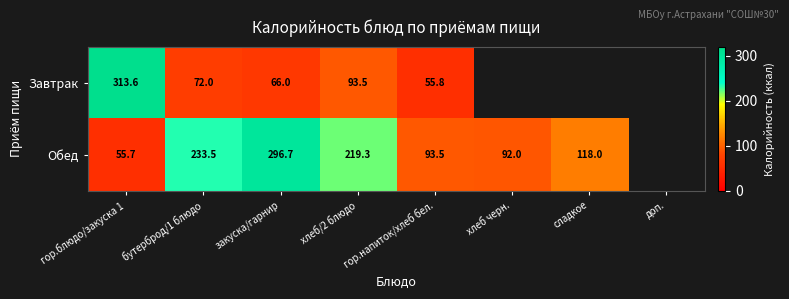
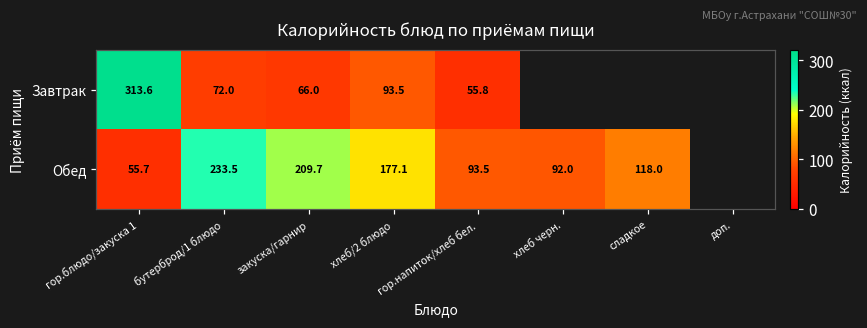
Обед, закуска/гарнир: 296.7 -> 209.7
Обед, хлеб/2 блюдо: 219.3 -> 177.1
